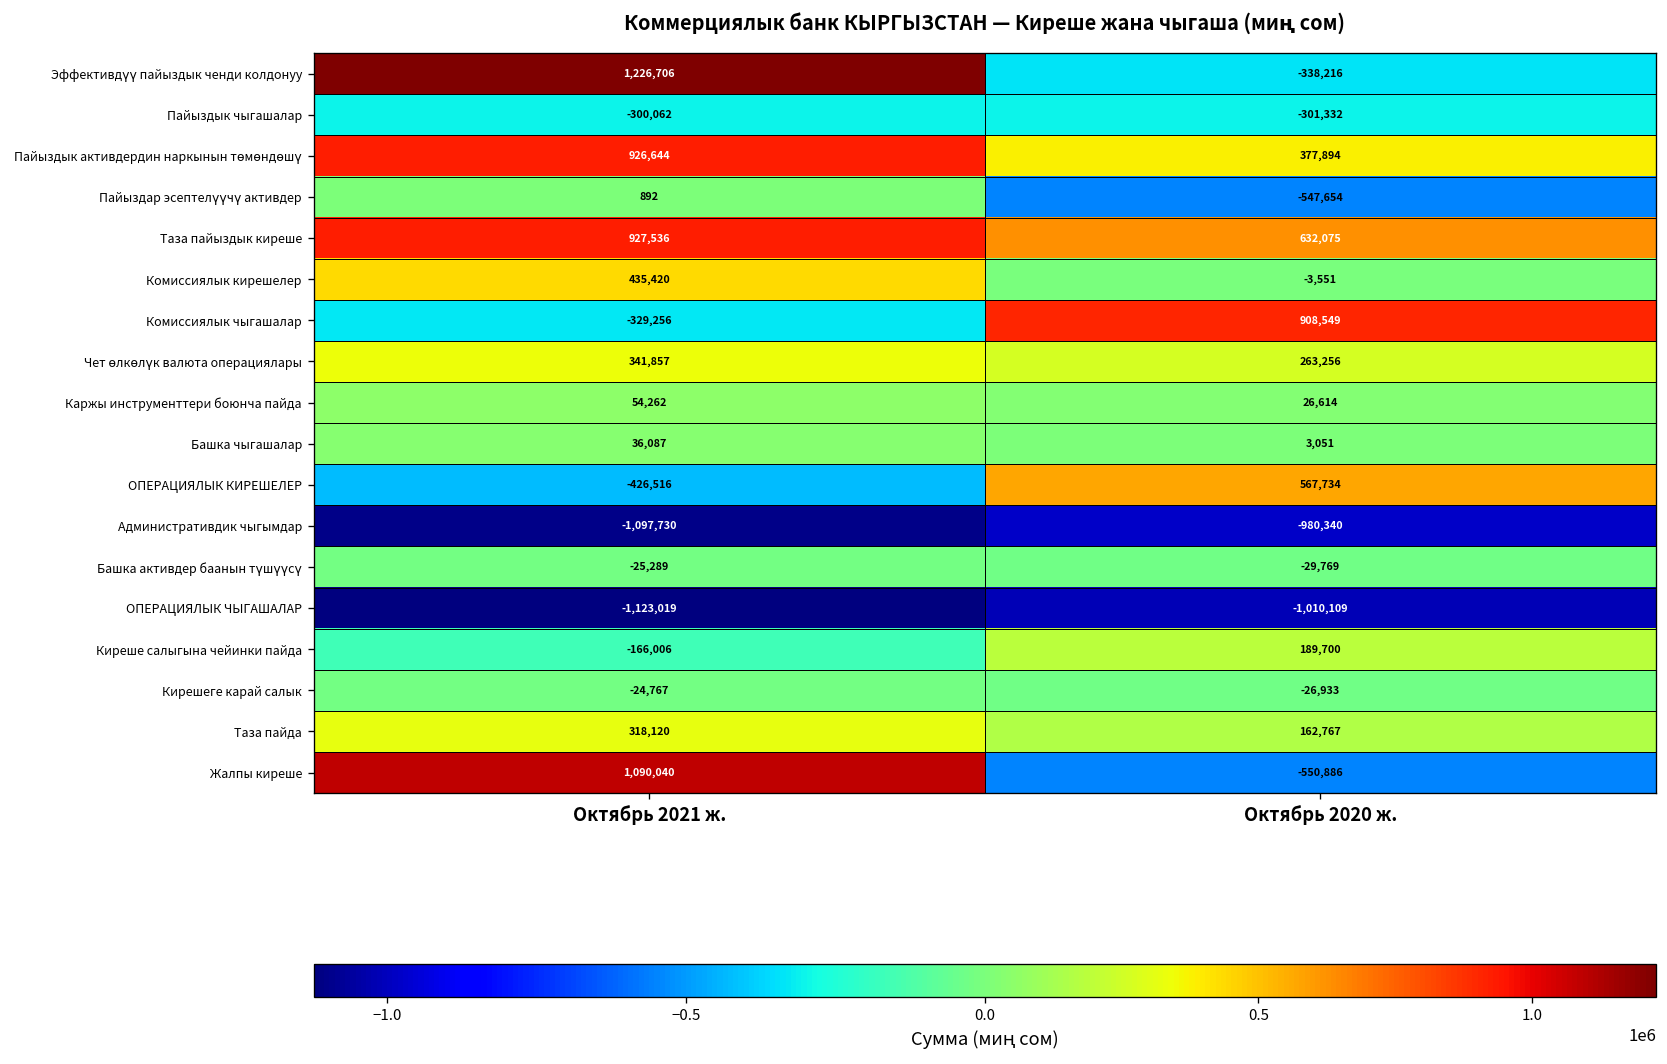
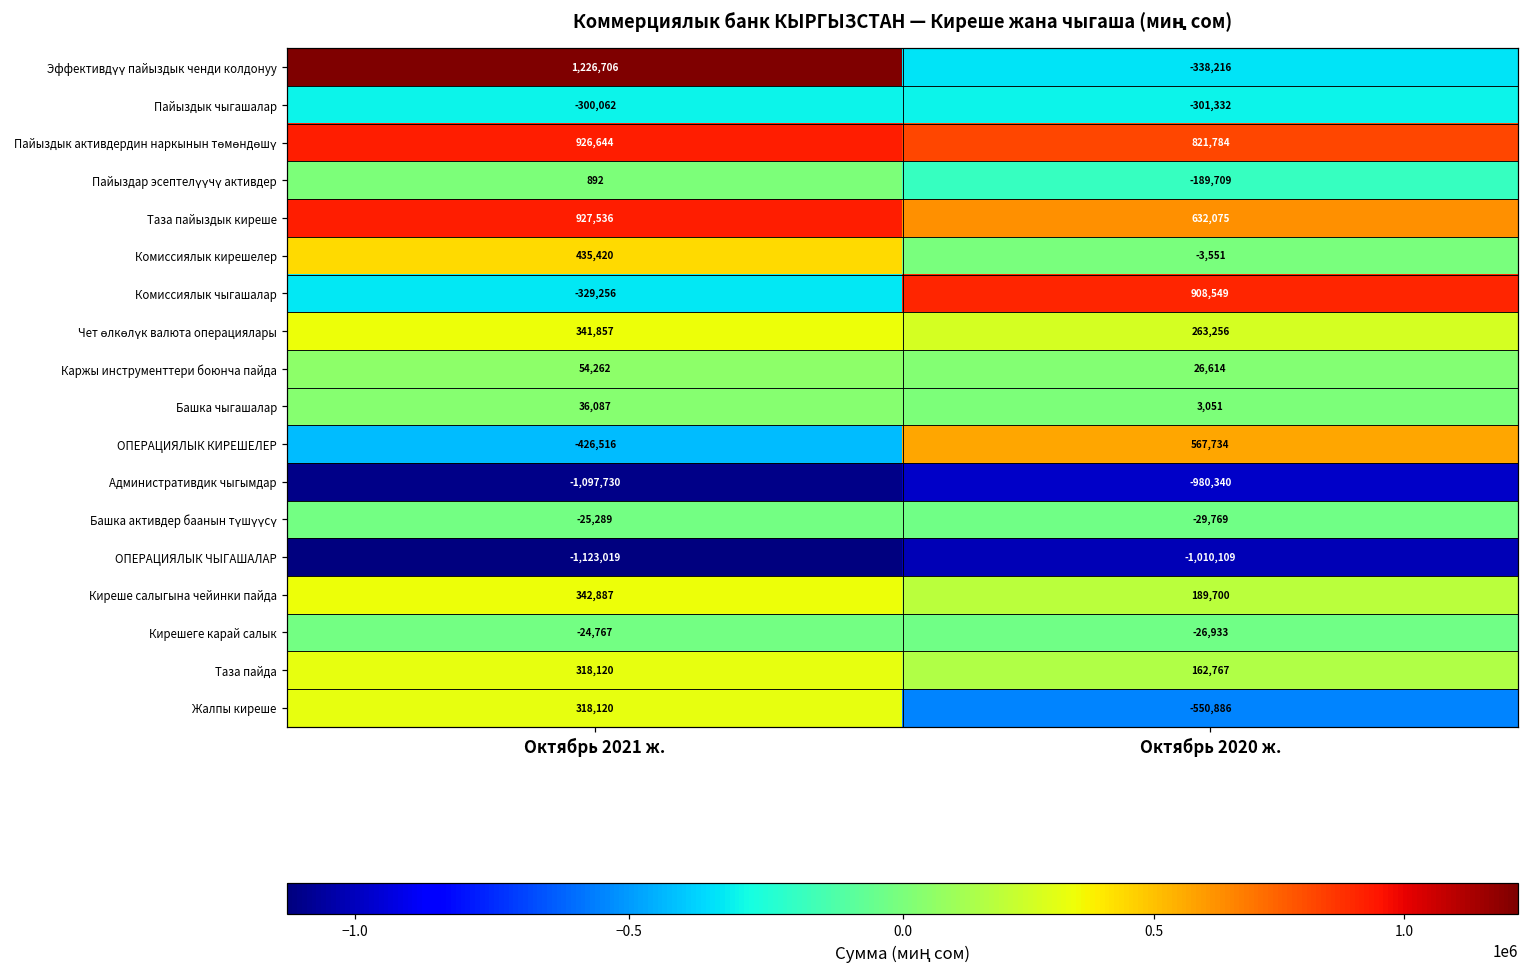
Пайыздык активдердин наркынын төмөндөшү, Октябрь 2020 ж.: 377,894 -> 821,784
Пайыздар эсептелүүчү активдер, Октябрь 2020 ж.: -547,654 -> -189,709
Киреше салыгына чейинки пайда, Октябрь 2021 ж.: -166,006 -> 342,887
Жалпы киреше, Октябрь 2021 ж.: 1,090,040 -> 318,120
